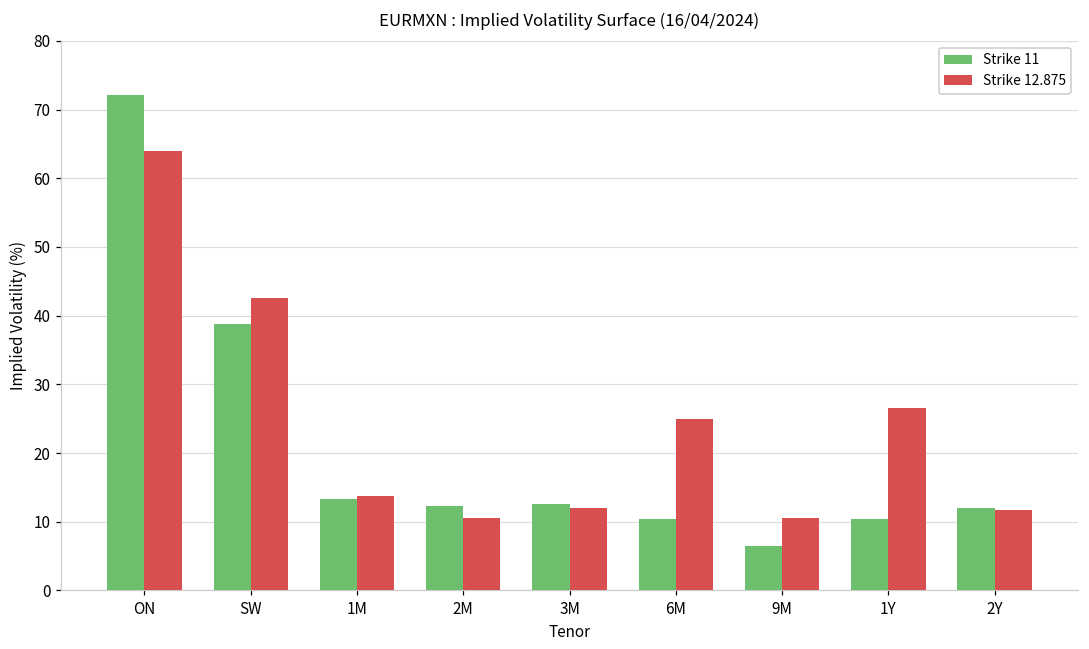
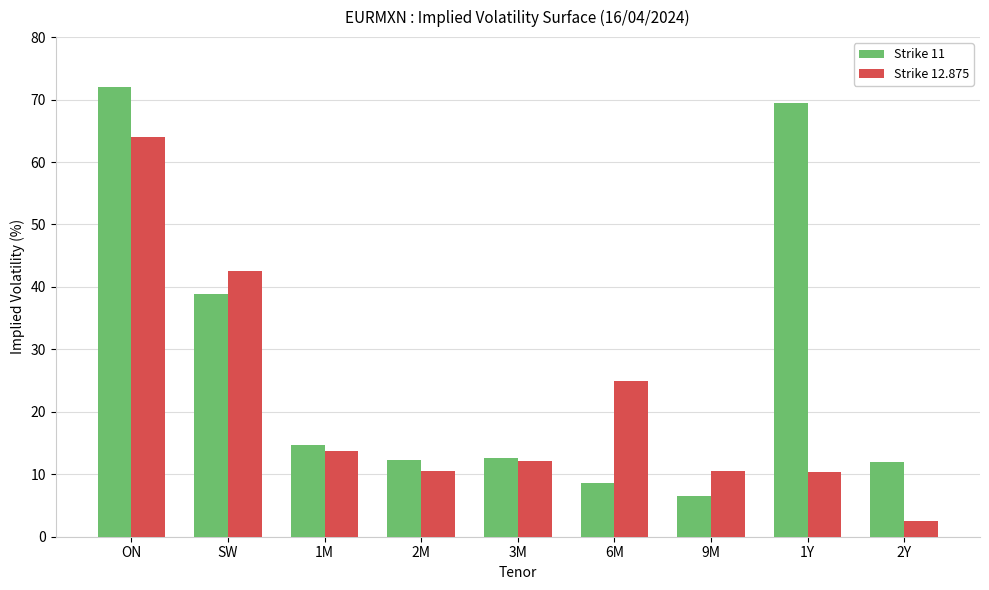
Strike 11, 1M: 13 -> 15
Strike 11, 6M: 10 -> 9
Strike 11, 1Y: 10 -> 69
Strike 12.875, 1Y: 27 -> 10
Strike 12.875, 2Y: 12 -> 3
